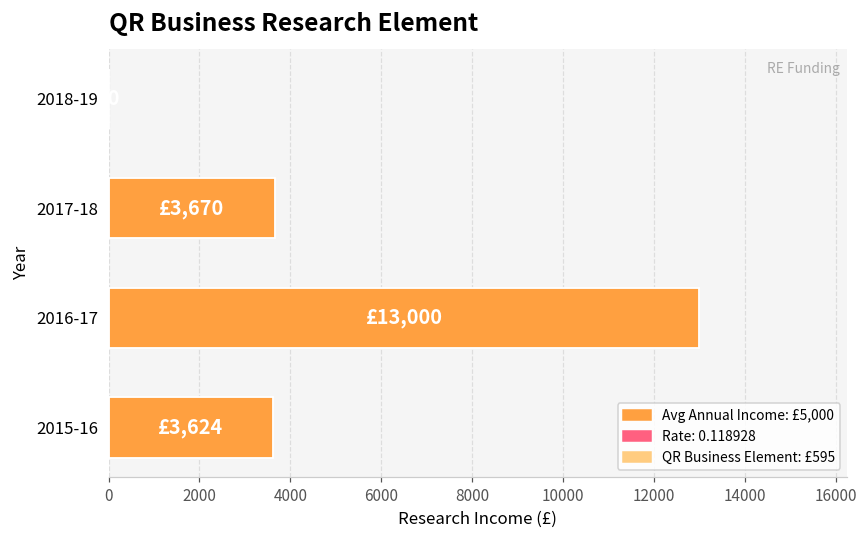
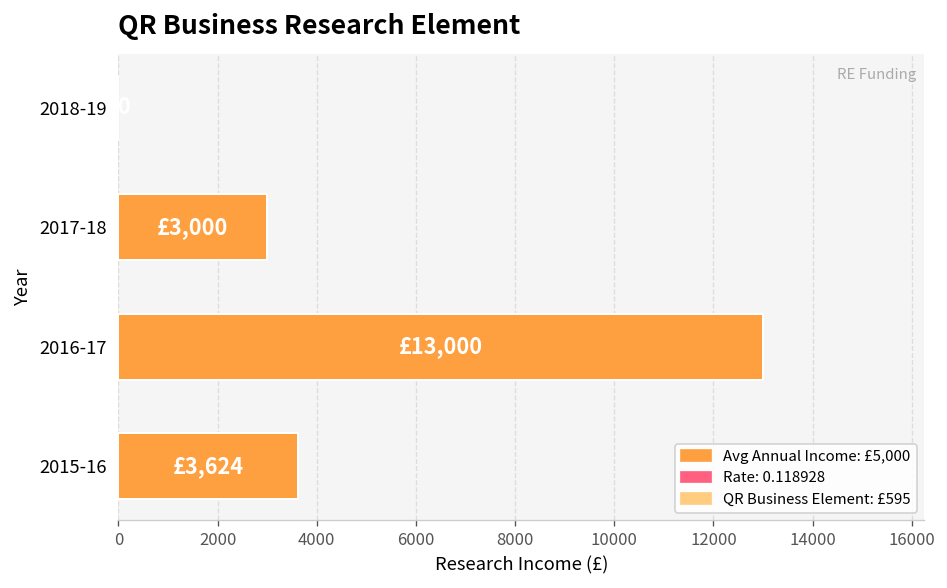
2017-18: £3,670 -> £3,000
